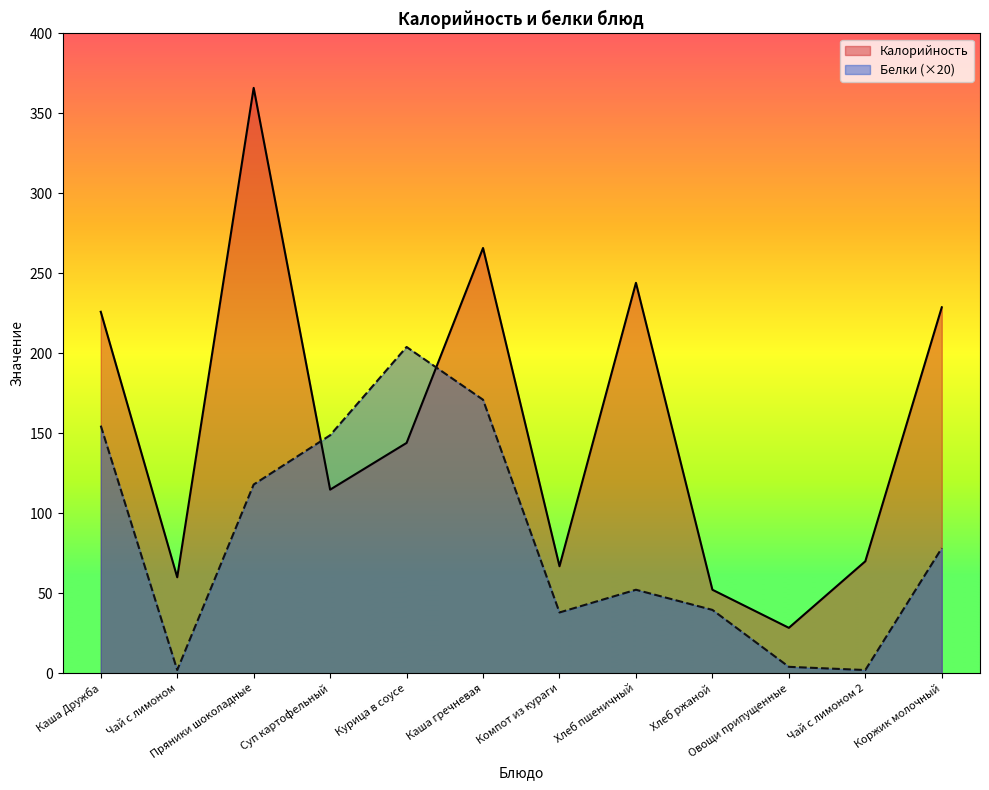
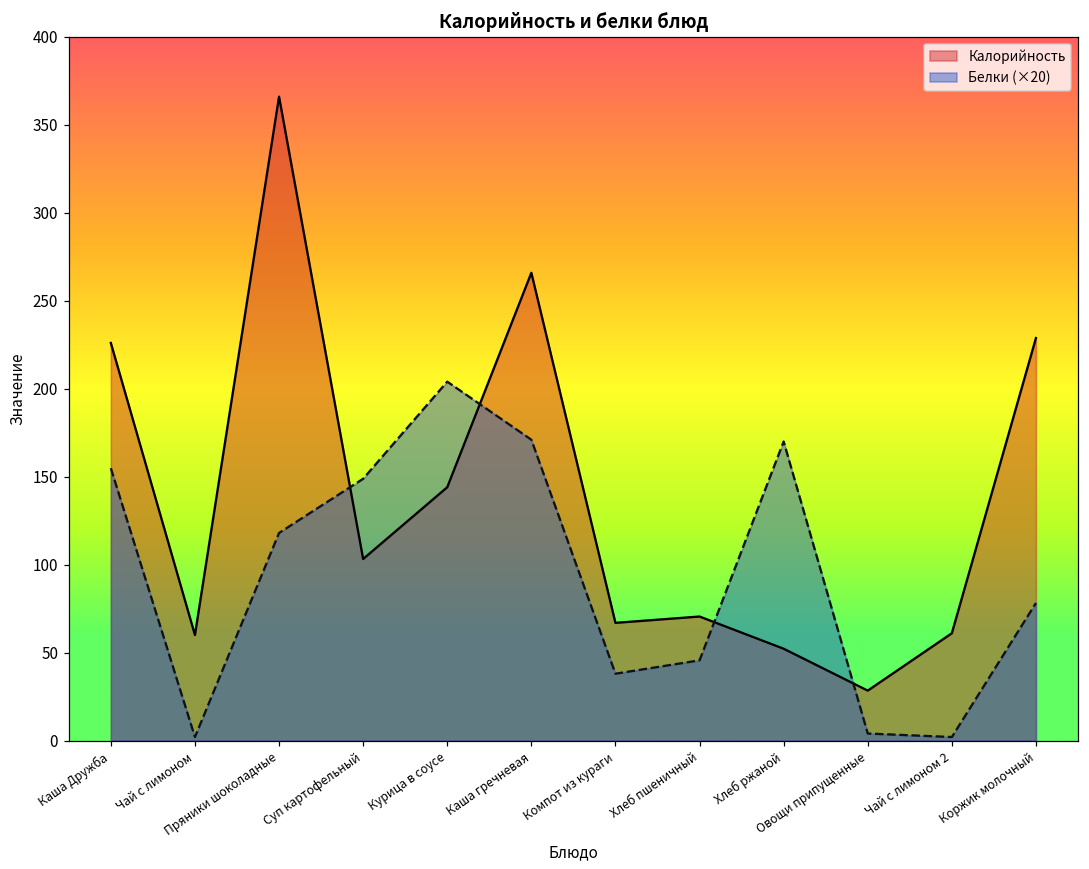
Калорийность, Суп картофельный: 115 -> 103
Калорийность, Хлеб пшеничный: 244 -> 71
Белки (×20), Хлеб пшеничный: 52 -> 46
Белки (×20), Хлеб ржаной: 40 -> 170
Калорийность, Чай с лимоном 2: 70 -> 61
